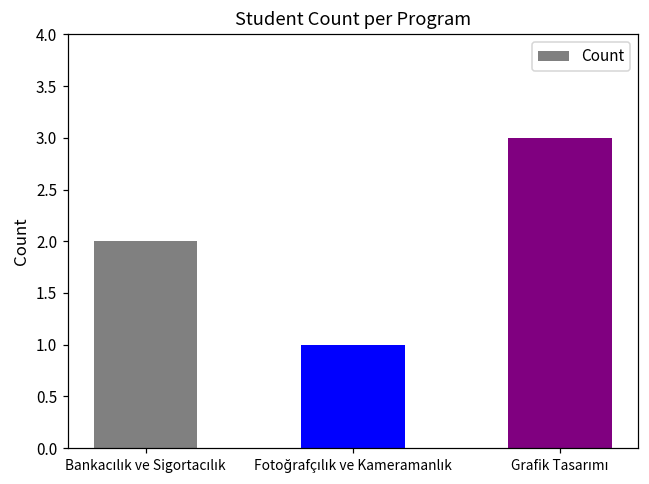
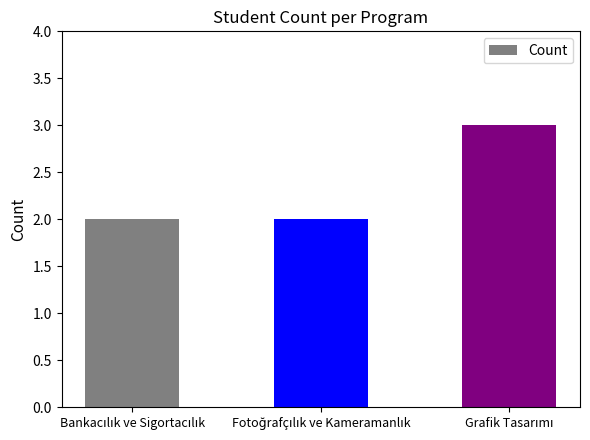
Fotoğrafçılık ve Kameramanlık: 1 -> 2
